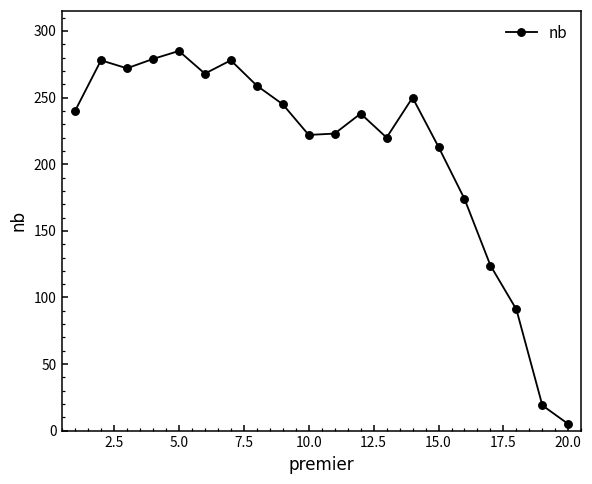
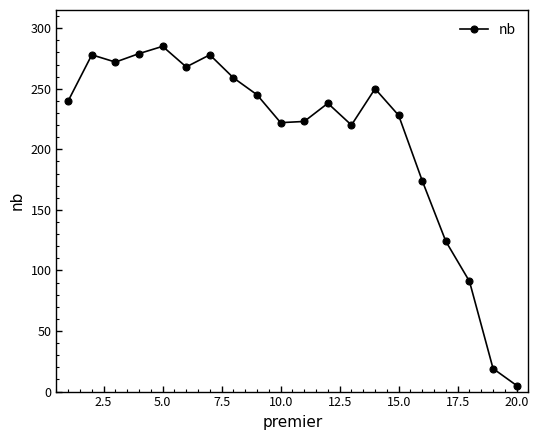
15.0: 213 -> 228
